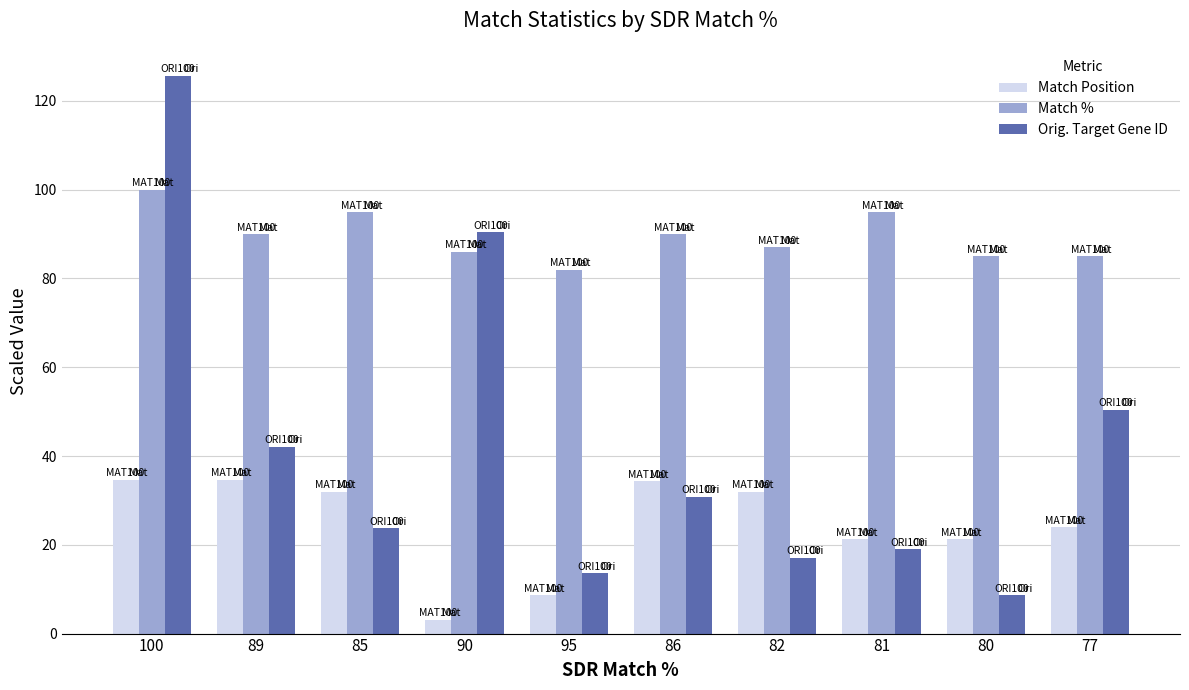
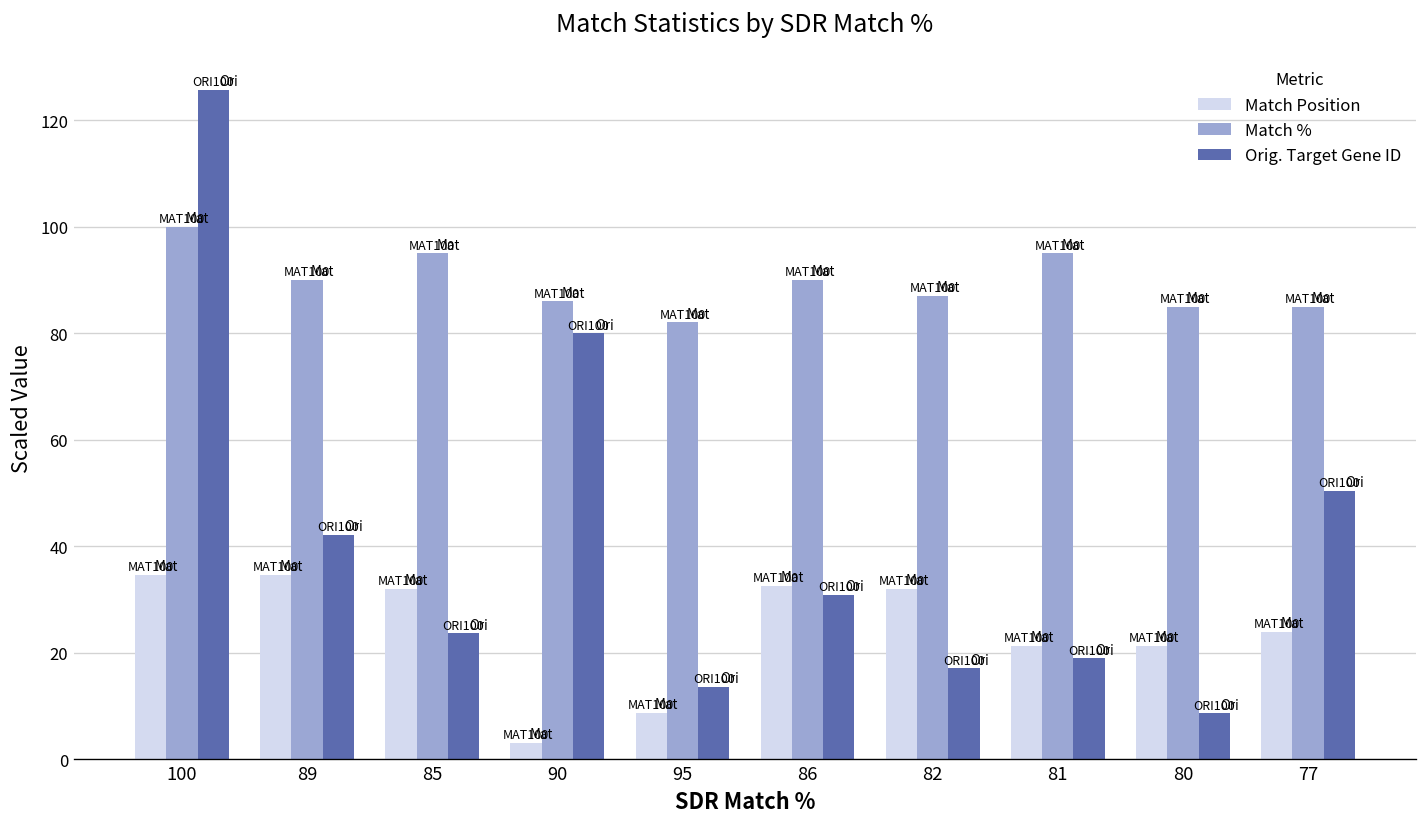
Orig. Target Gene ID, 90: 90 -> 80
Match Position, 86: 34 -> 33
